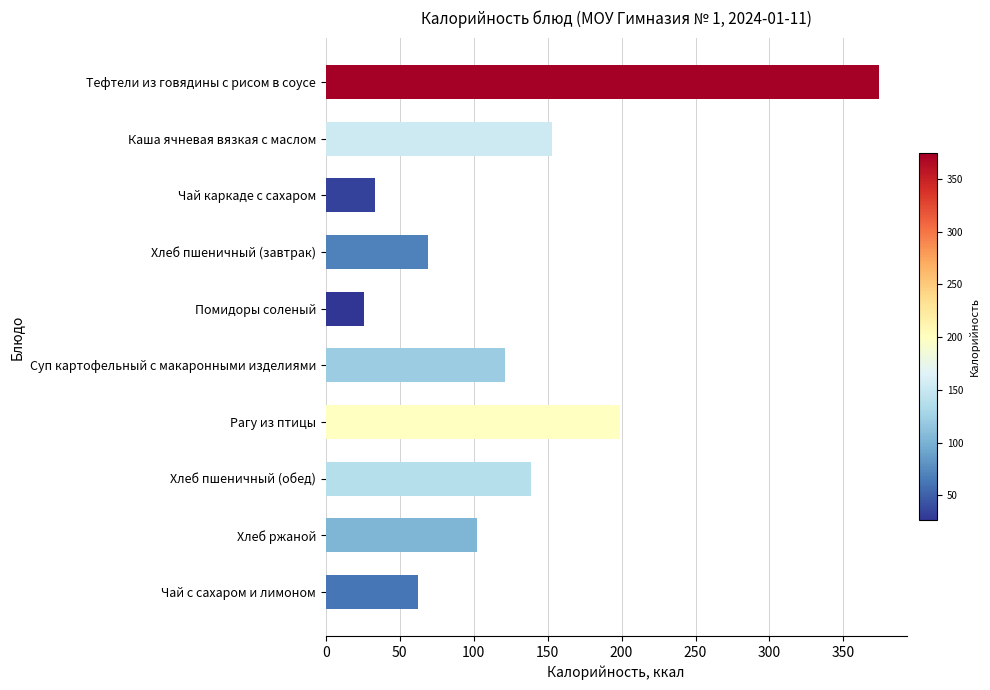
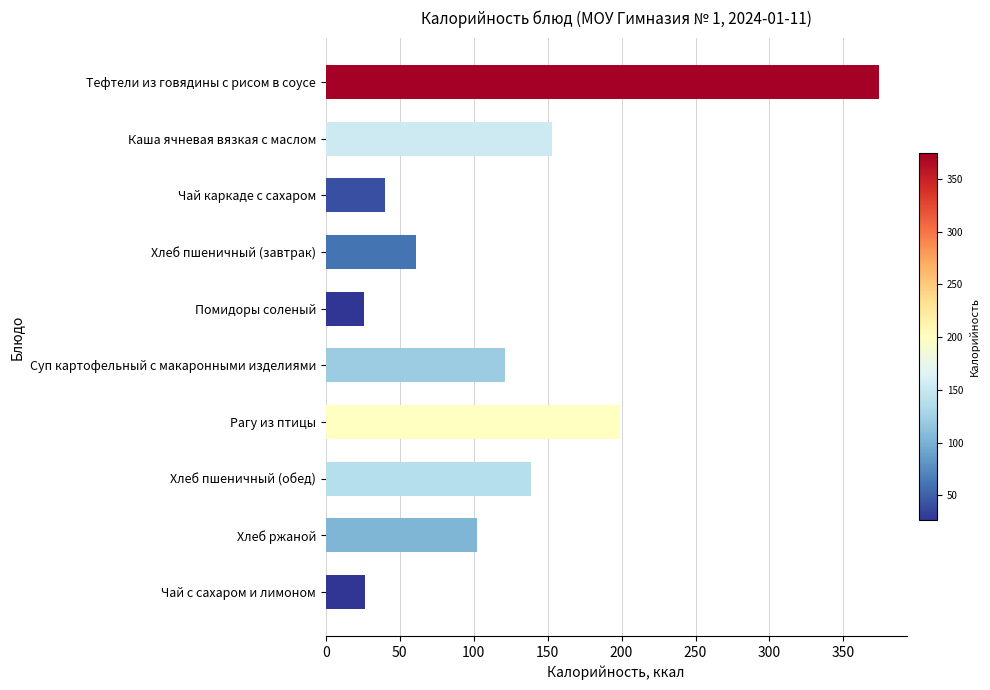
Чай каркаде с сахаром: 33 -> 40
Хлеб пшеничный (завтрак): 69 -> 61
Чай с сахаром и лимоном: 63 -> 27
